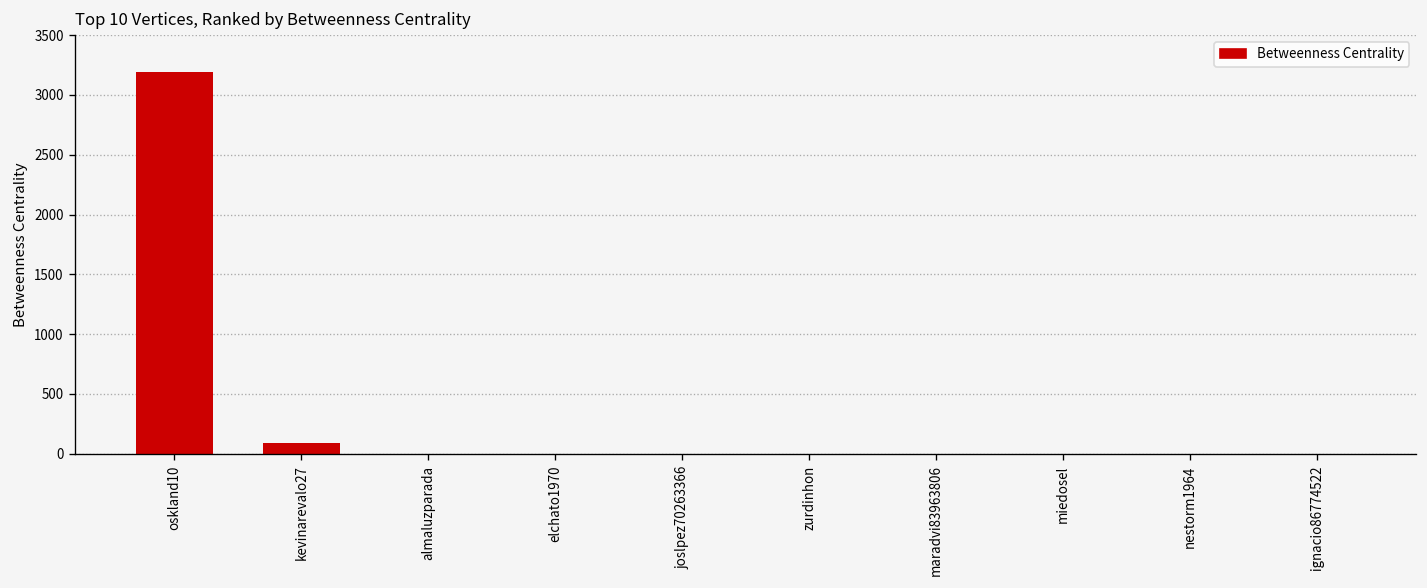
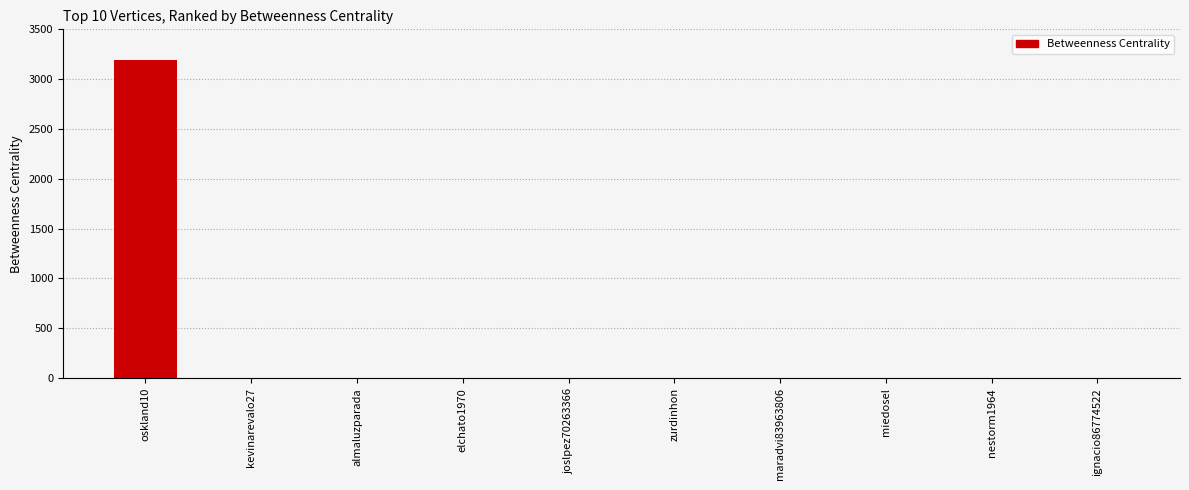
kevinarevalo27: 100 -> 0
